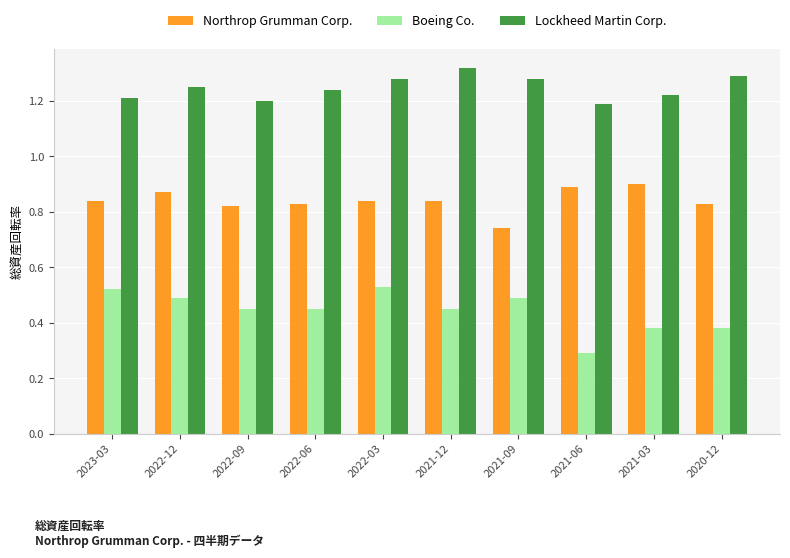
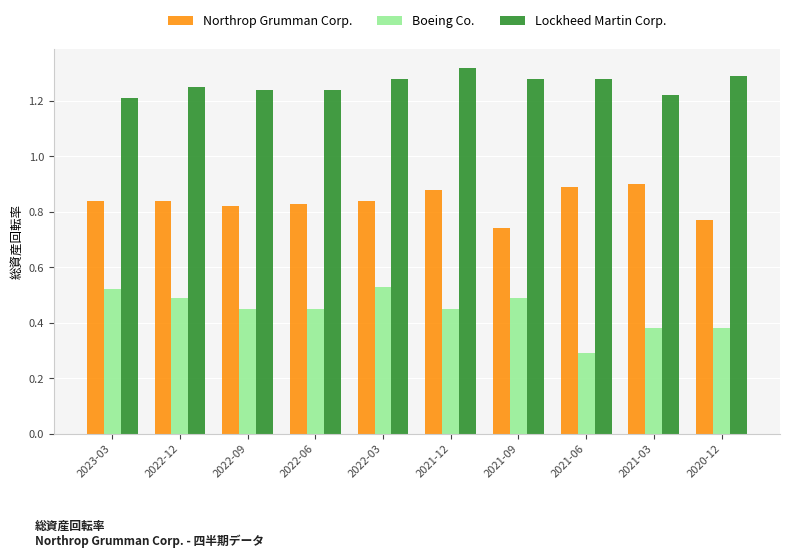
Northrop Grumman Corp., 2022-12: 0.87 -> 0.84
Lockheed Martin Corp., 2022-09: 1.20 -> 1.24
Northrop Grumman Corp., 2021-12: 0.84 -> 0.88
Lockheed Martin Corp., 2021-06: 1.19 -> 1.28
Northrop Grumman Corp., 2020-12: 0.83 -> 0.77
